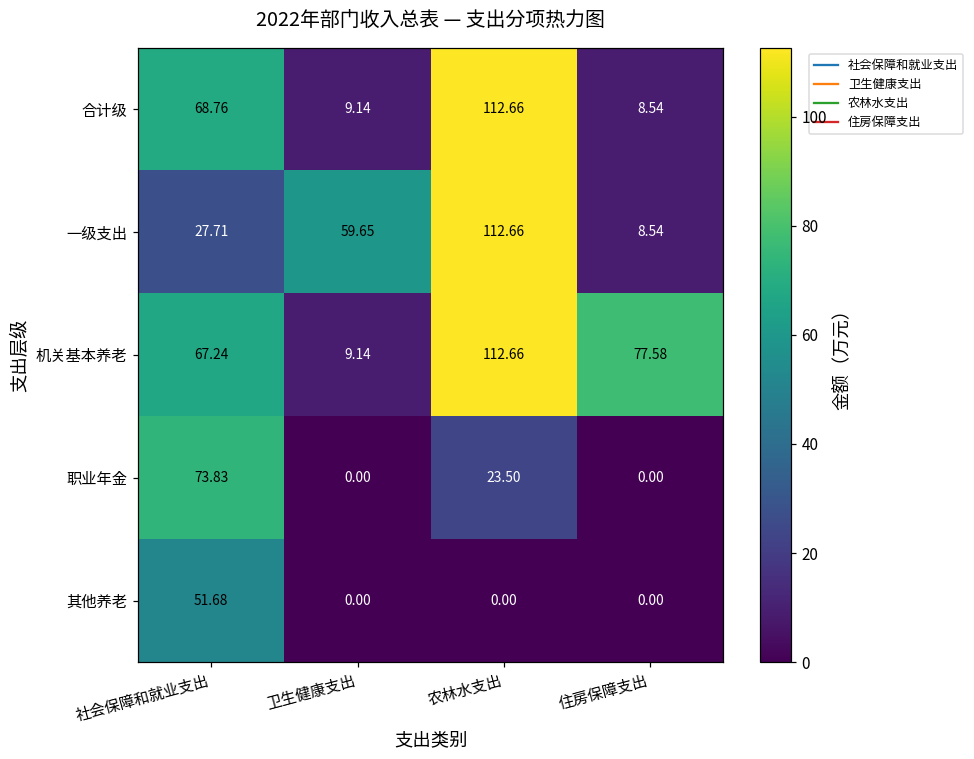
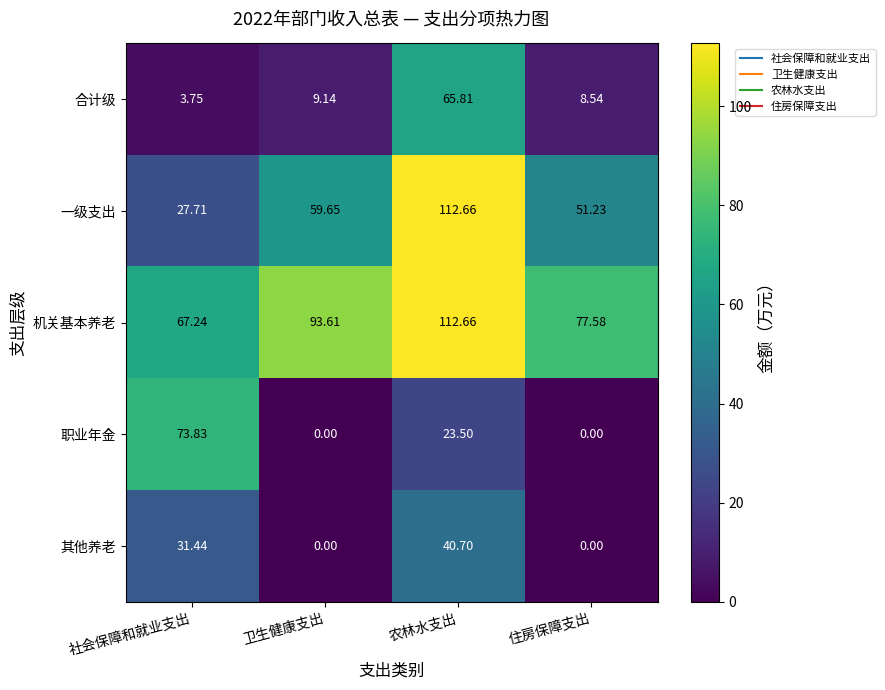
合计级, 社会保障和就业支出: 68.76 -> 3.75
合计级, 农林水支出: 112.66 -> 65.81
一级支出, 住房保障支出: 8.54 -> 51.23
机关基本养老, 卫生健康支出: 9.14 -> 93.61
其他养老, 社会保障和就业支出: 51.68 -> 31.44
其他养老, 农林水支出: 0.00 -> 40.70
